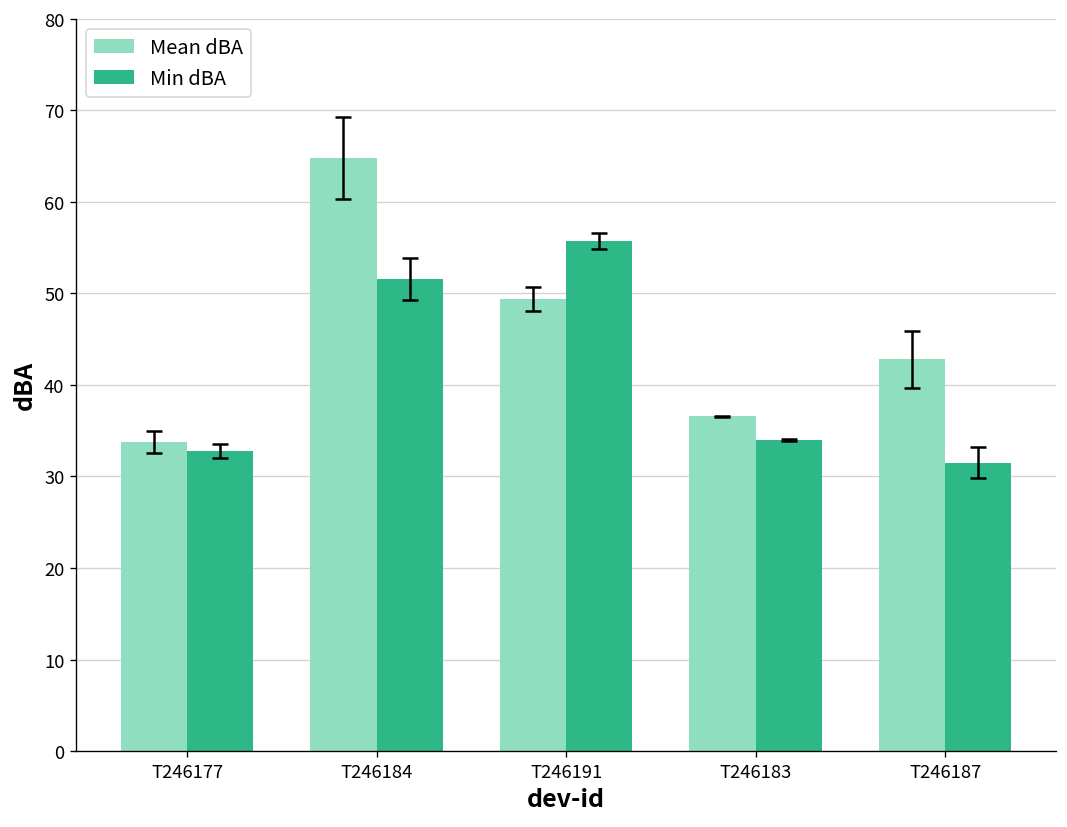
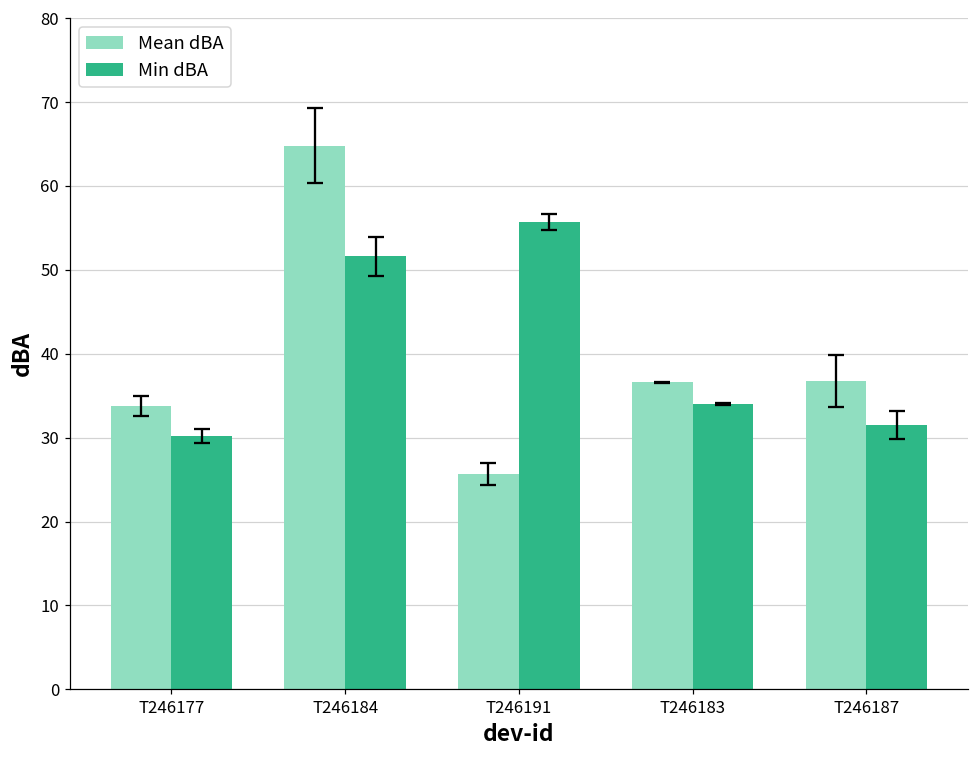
Min dBA, T246177: 33 -> 30
Mean dBA, T246191: 49 -> 26
Mean dBA, T246187: 43 -> 37
